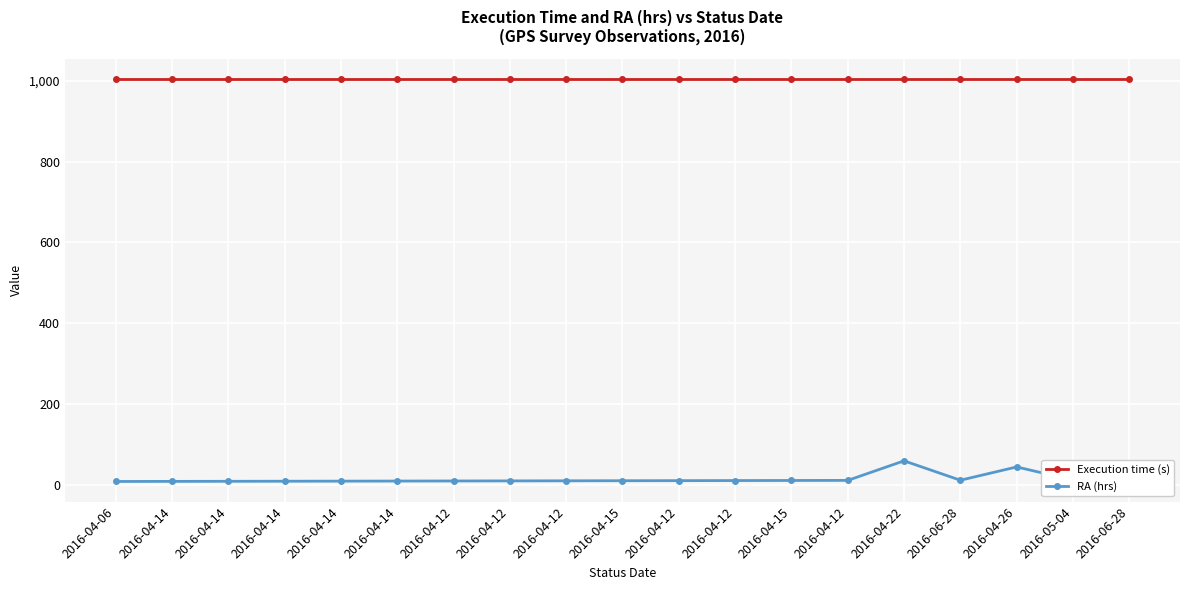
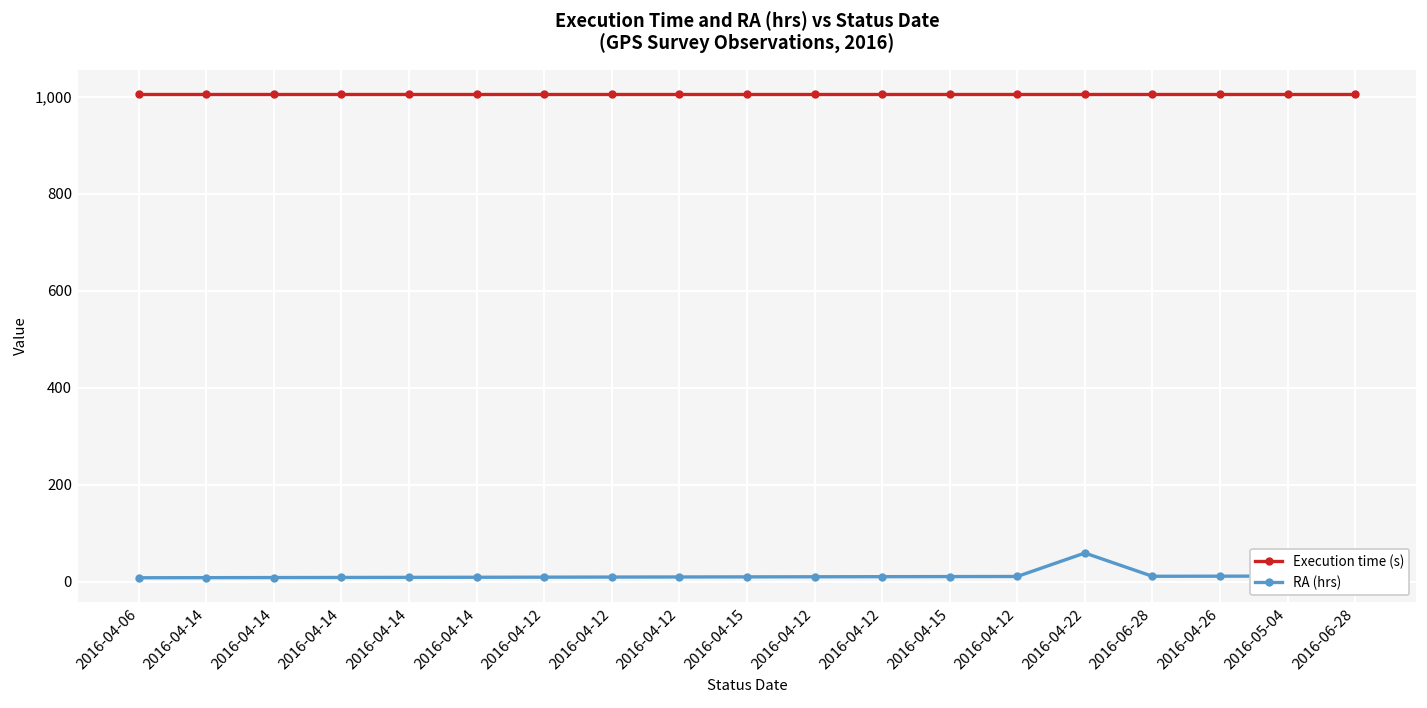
RA (hrs), 2016-04-26: 40 -> 10
